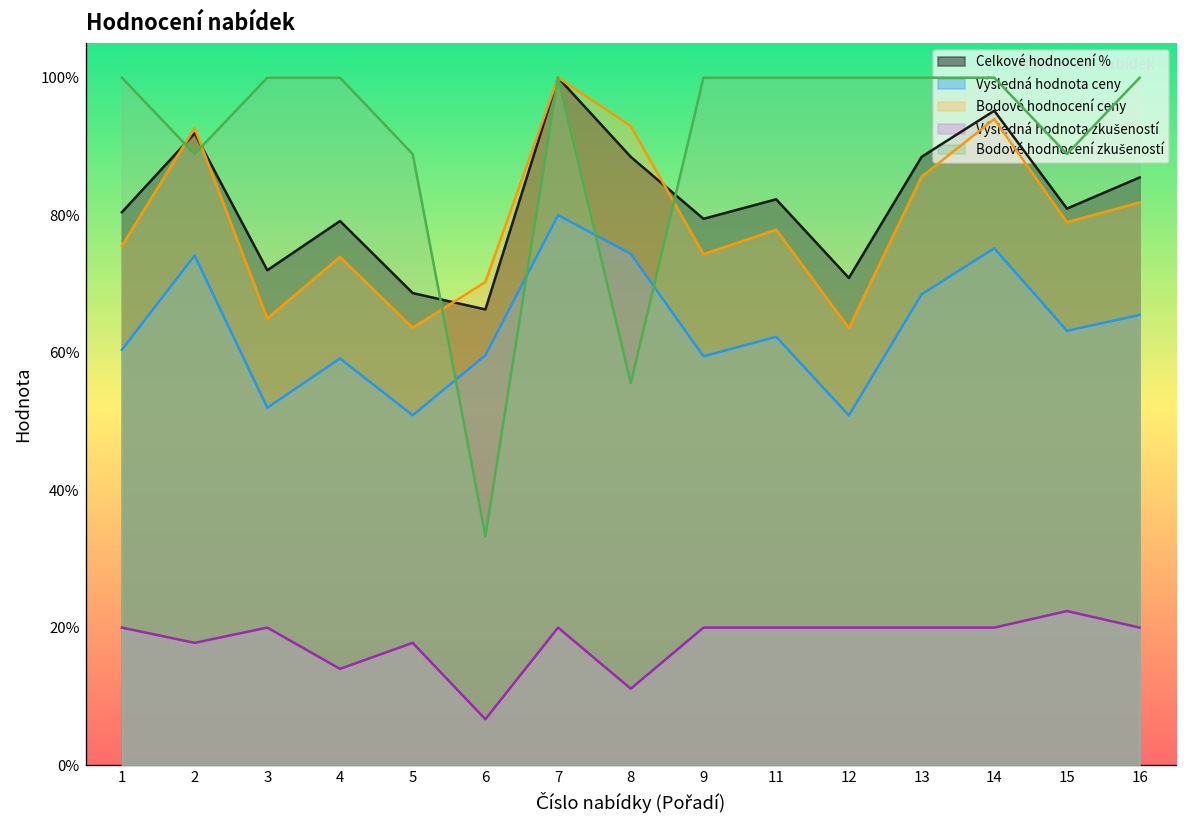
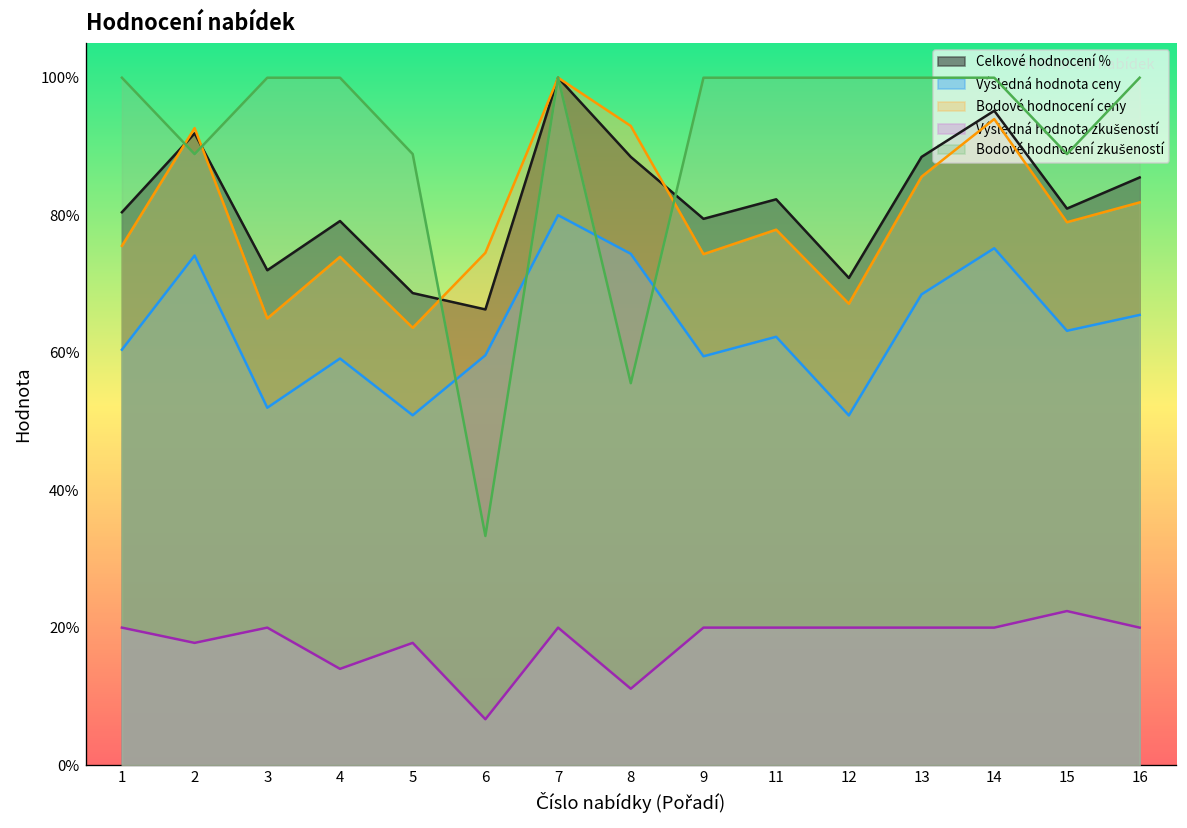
Bodové hodnocení ceny, 6: 70% -> 75%
Bodové hodnocení ceny, 12: 64% -> 67%
